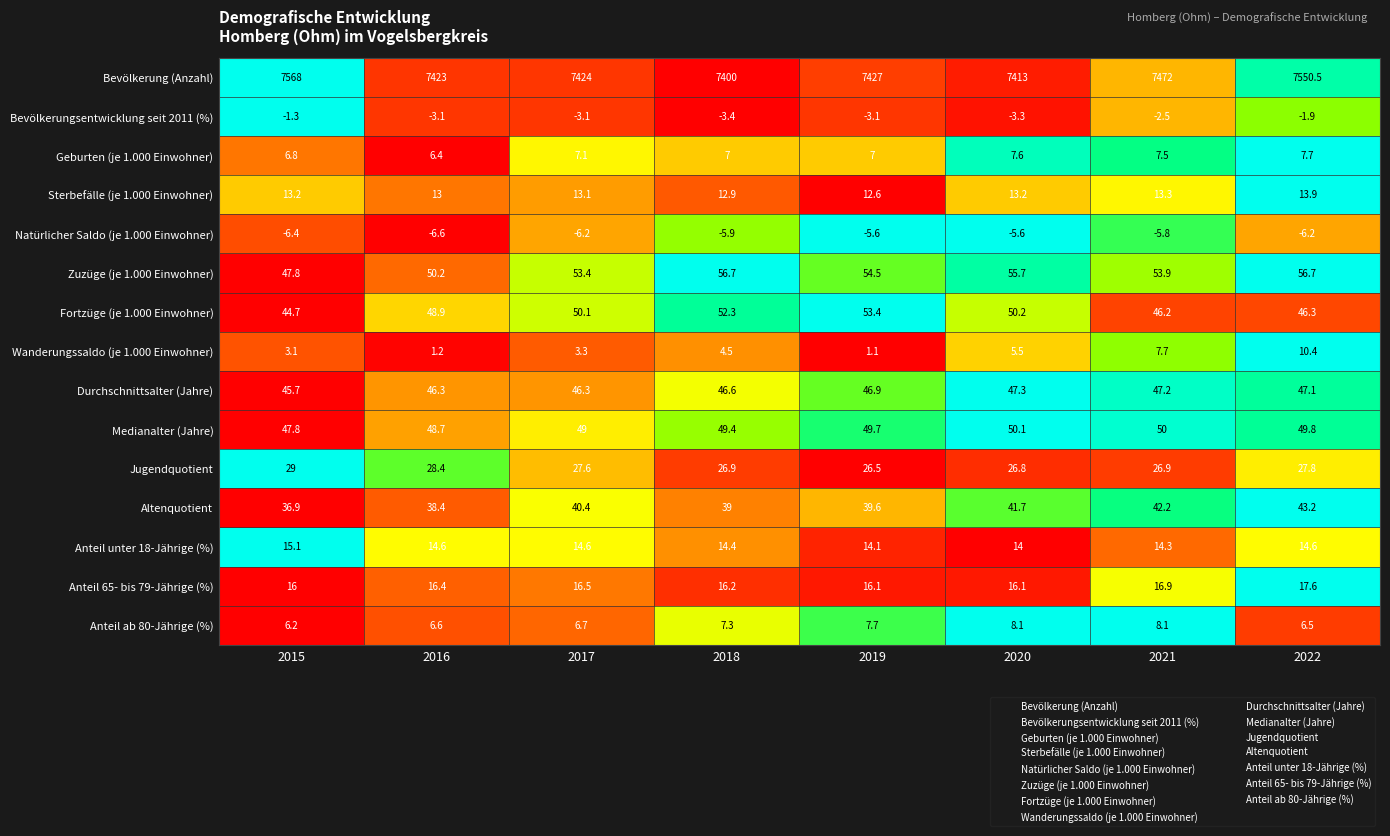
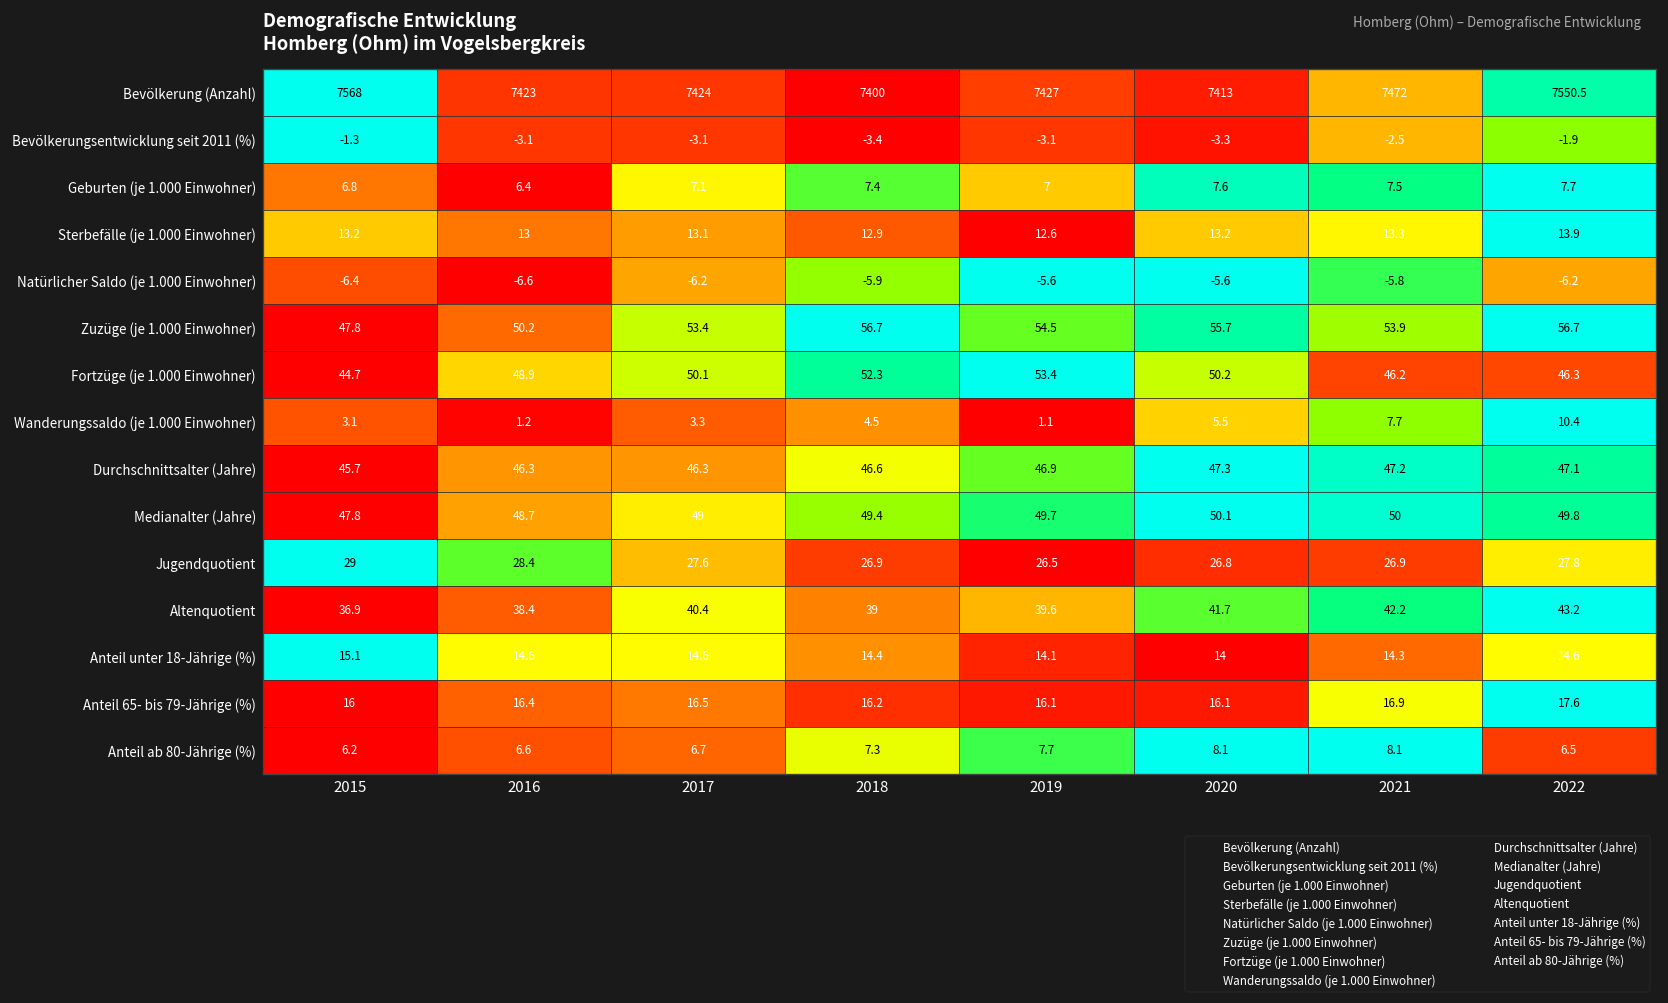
Geburten (je 1.000 Einwohner), 2018: 7 -> 7.4
